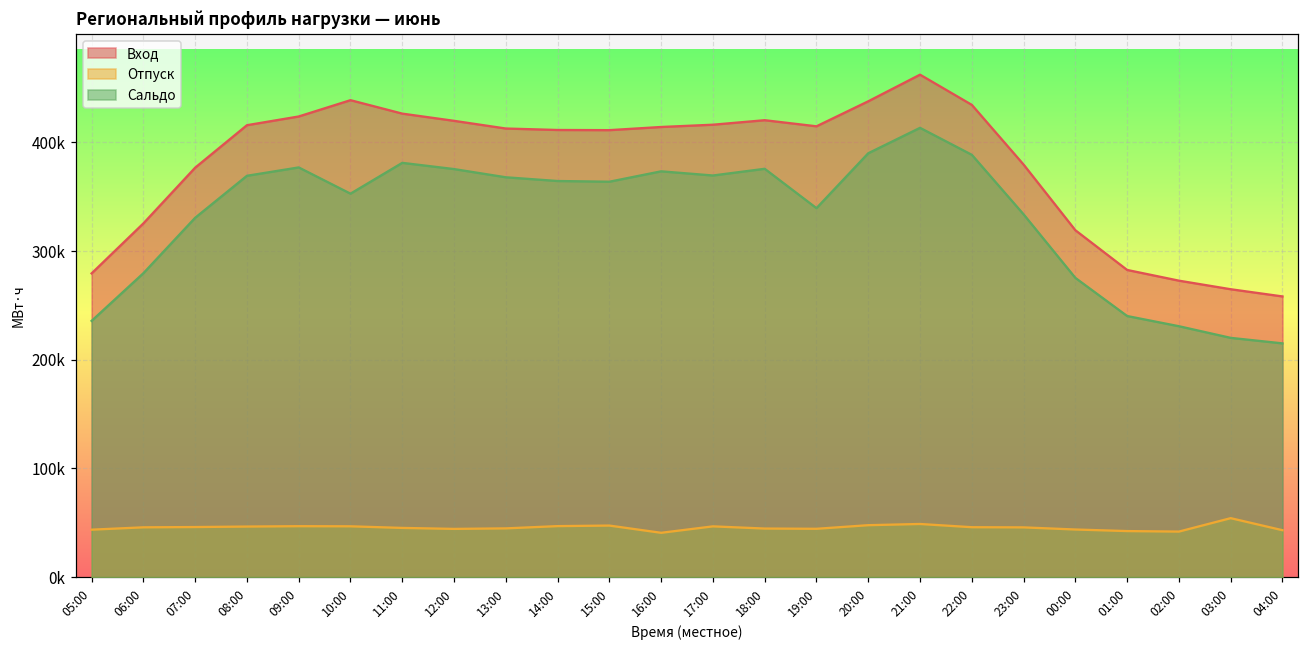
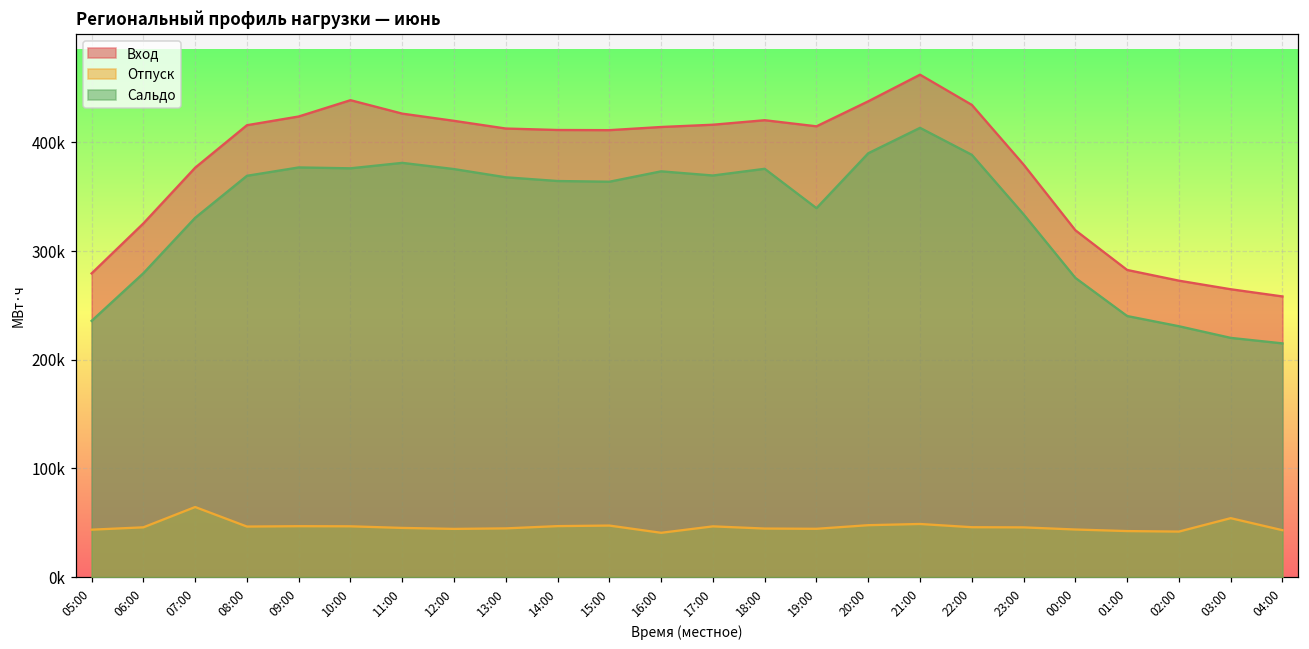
Отпуск, 07:00: 50000 -> 60000
Сальдо, 10:00: 350000 -> 380000
